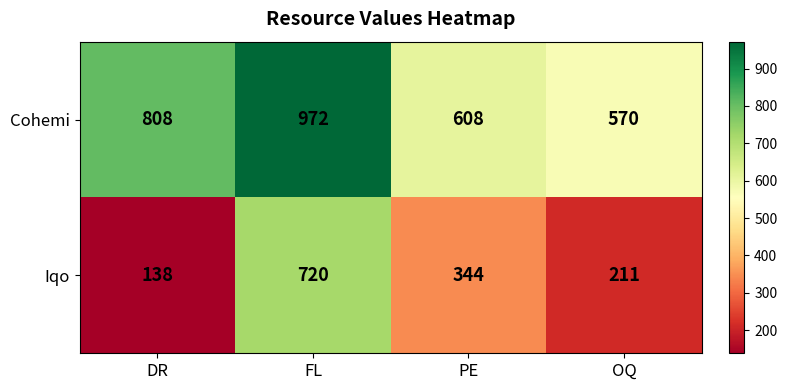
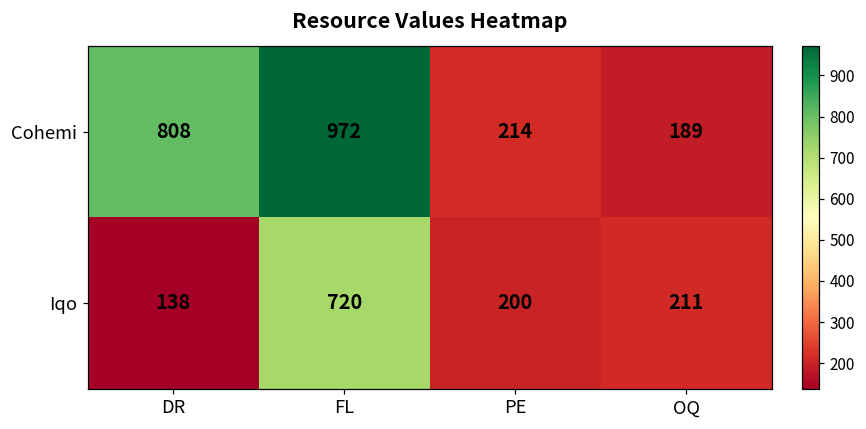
Cohemi, PE: 608 -> 214
Cohemi, OQ: 570 -> 189
Iqo, PE: 344 -> 200
